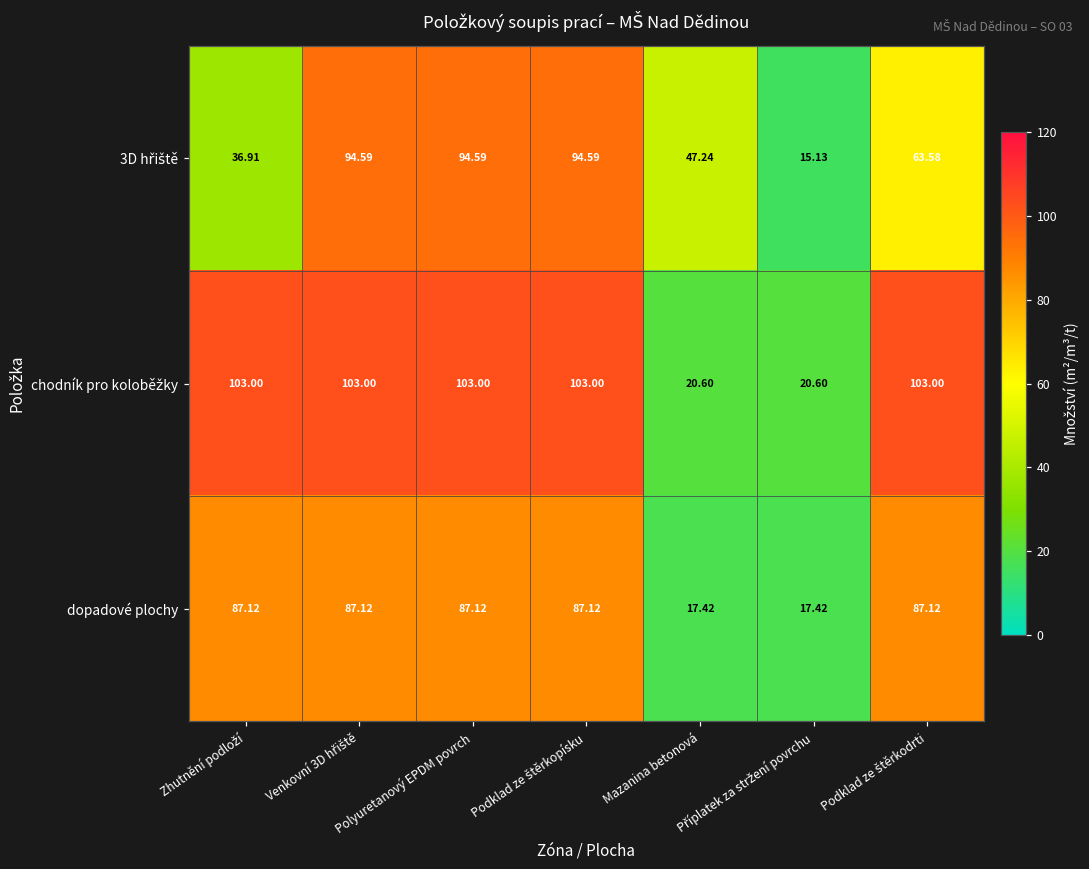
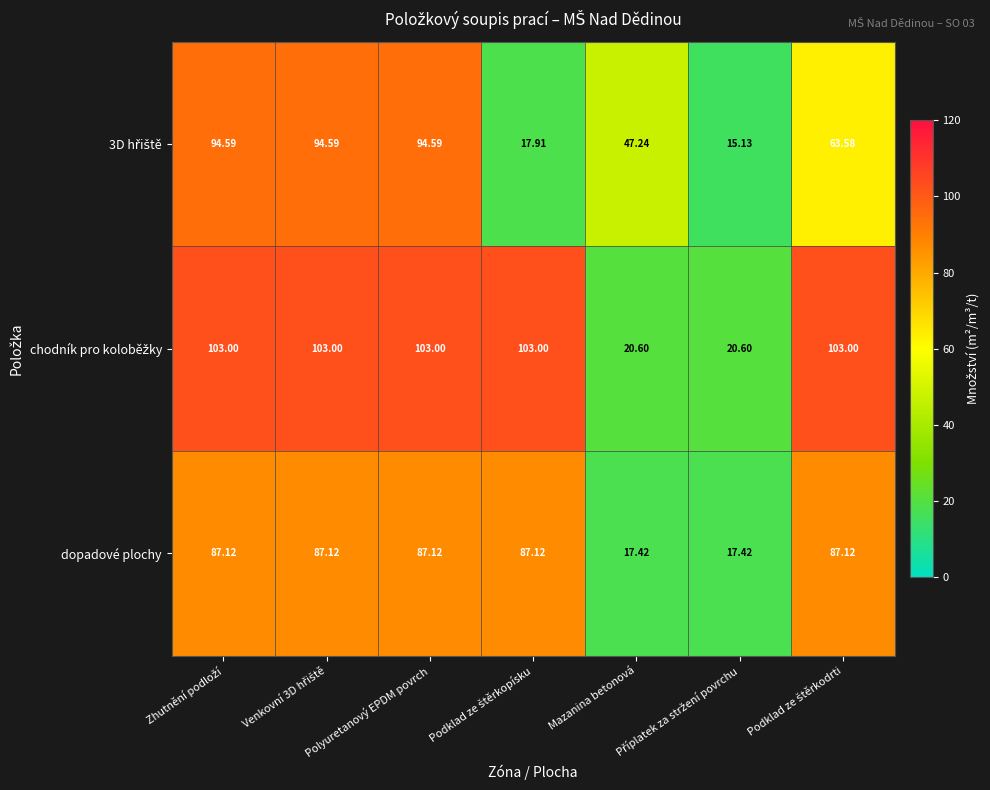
3D hřiště, Zhutnění podloží: 36.91 -> 94.59
3D hřiště, Podklad ze štěrkopísku: 94.59 -> 17.91
